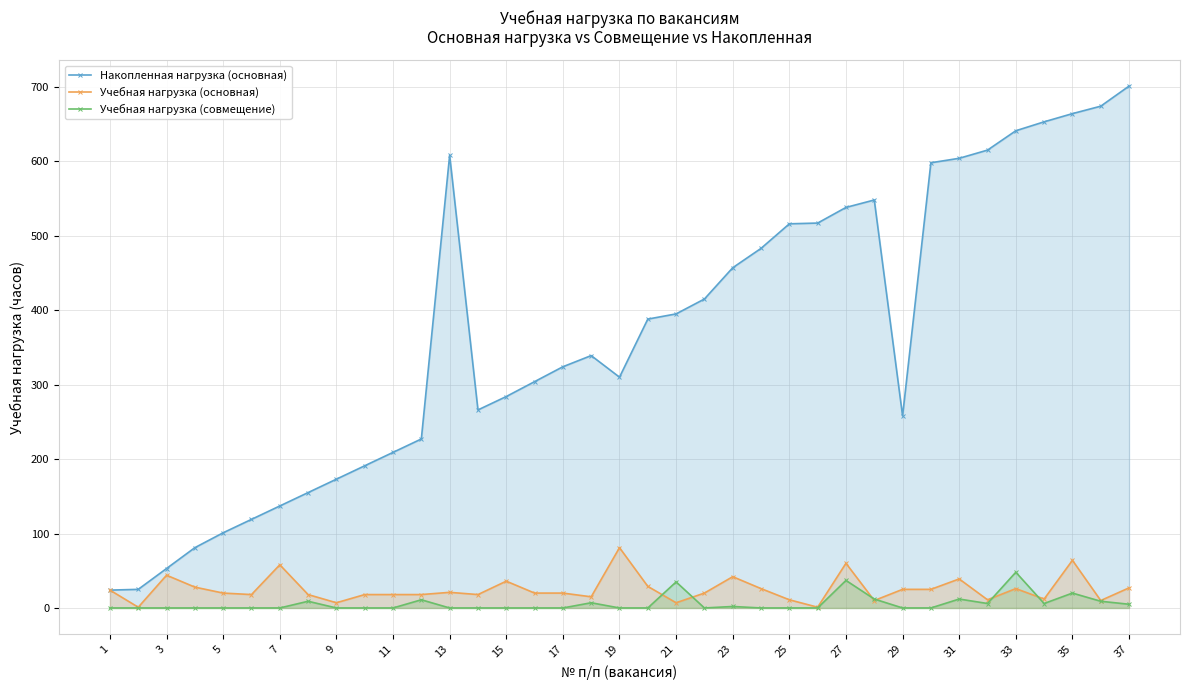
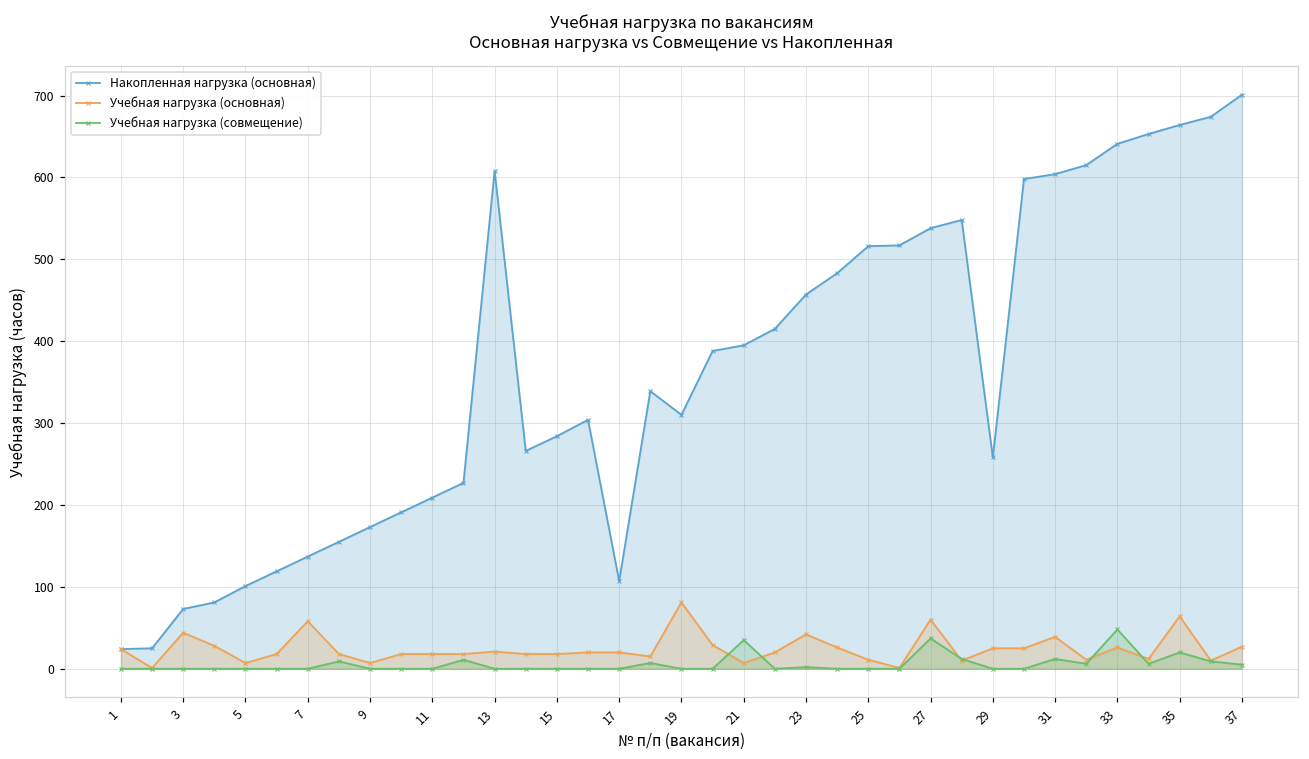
Накопленная нагрузка (основная), 3: 50 -> 70
Учебная нагрузка (основная), 5: 20 -> 10
Учебная нагрузка (основная), 15: 40 -> 20
Накопленная нагрузка (основная), 17: 320 -> 110
